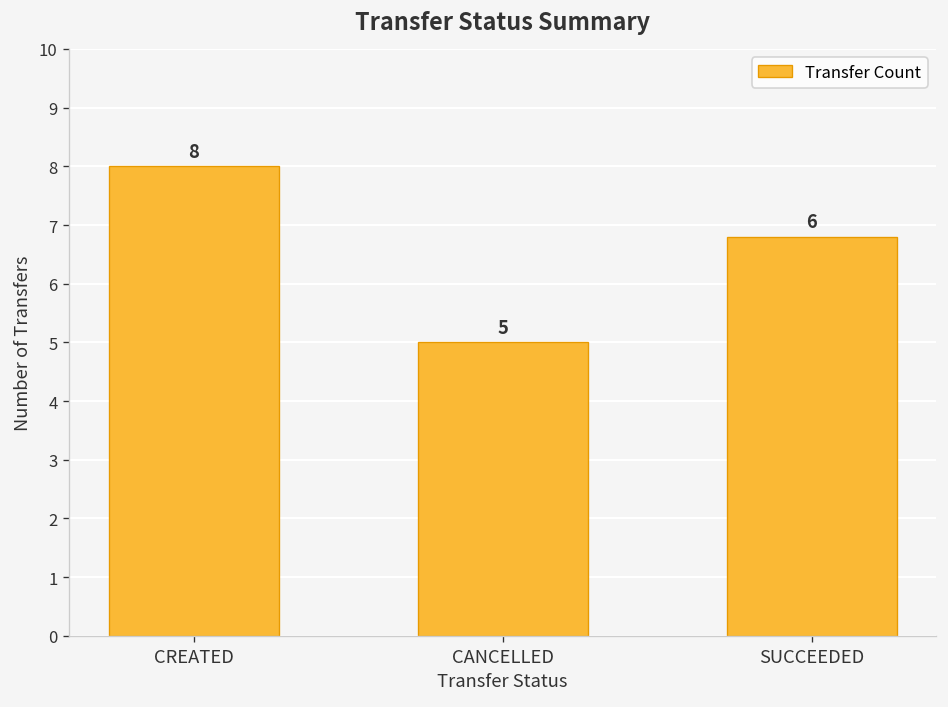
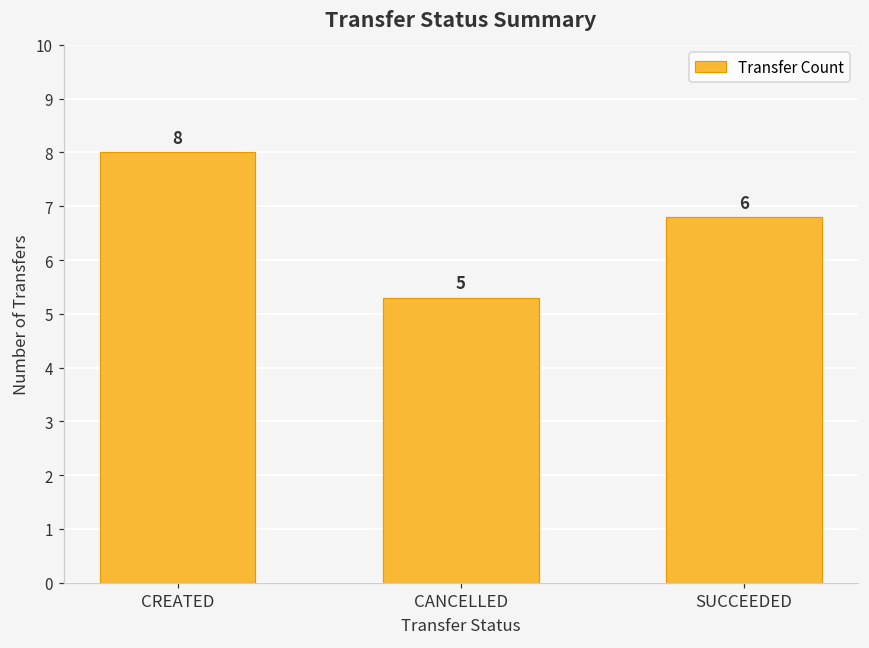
CANCELLED: 5.0 -> 5.3
